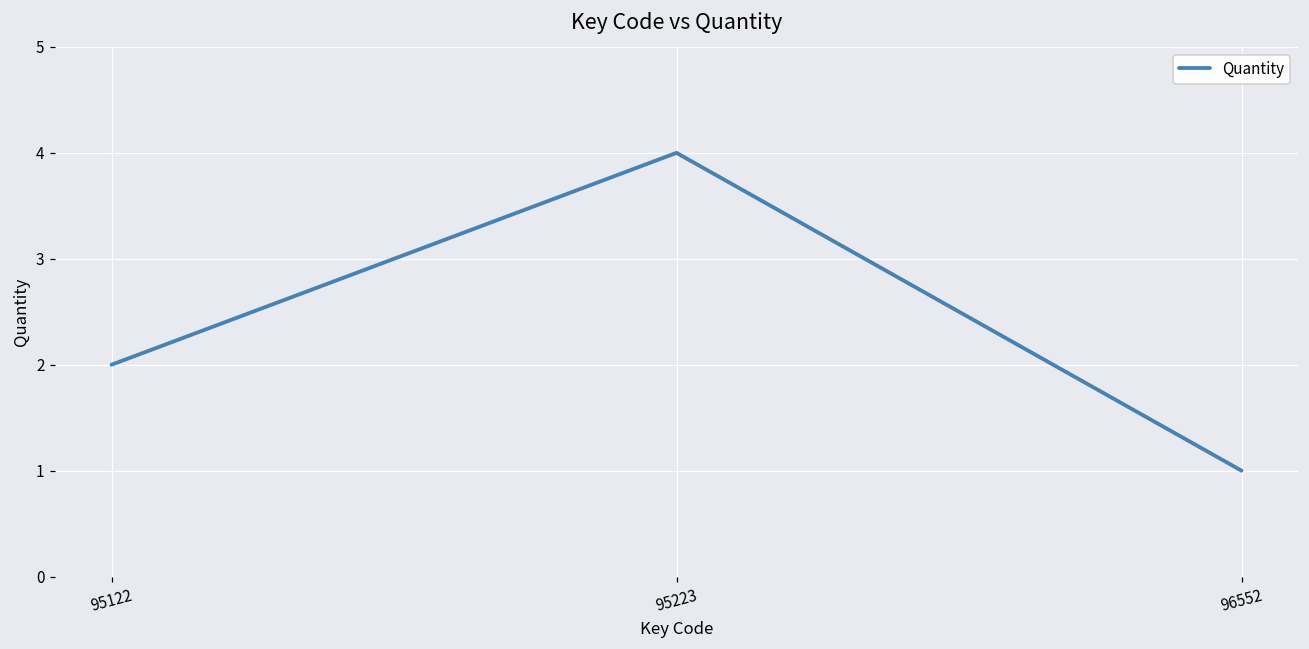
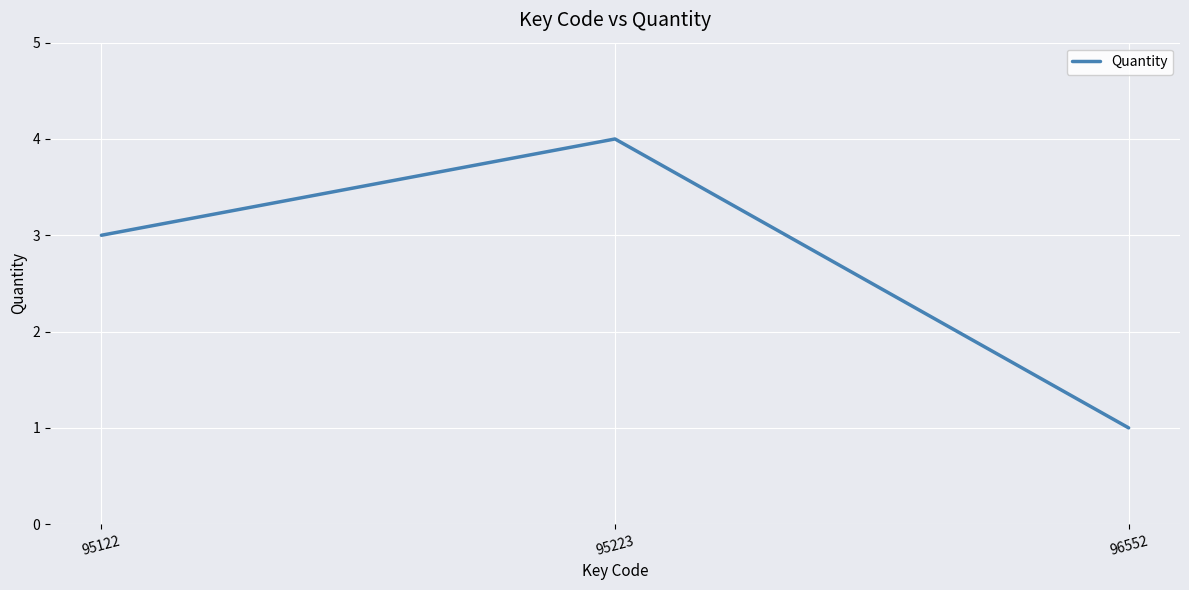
95122: 2 -> 3
